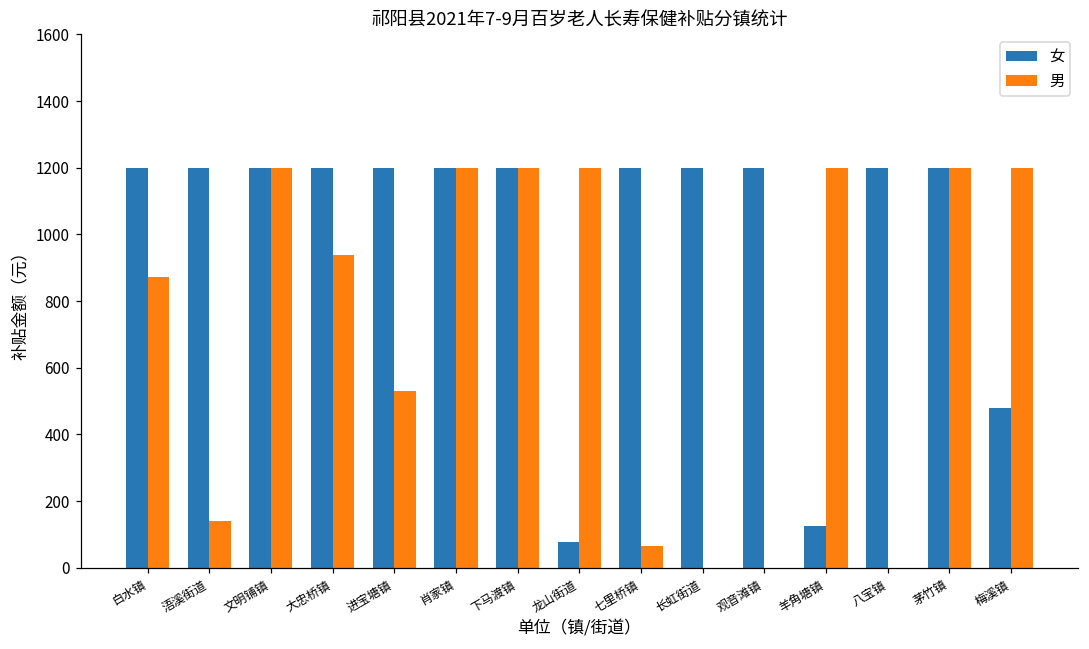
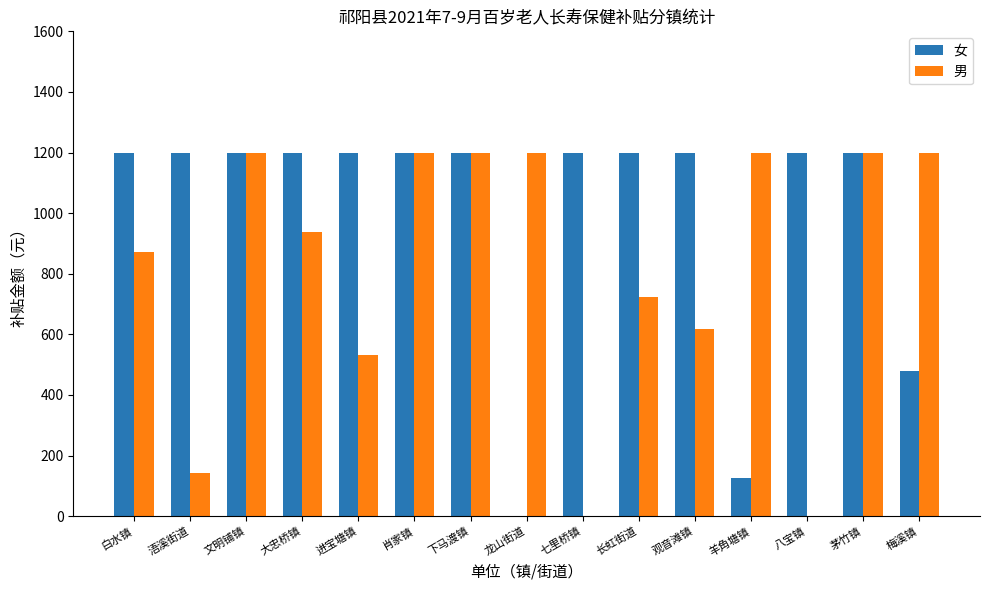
女, 龙山街道: 80 -> 0
男, 七里桥镇: 60 -> 0
男, 长虹街道: 0 -> 720
男, 观音滩镇: 0 -> 620
